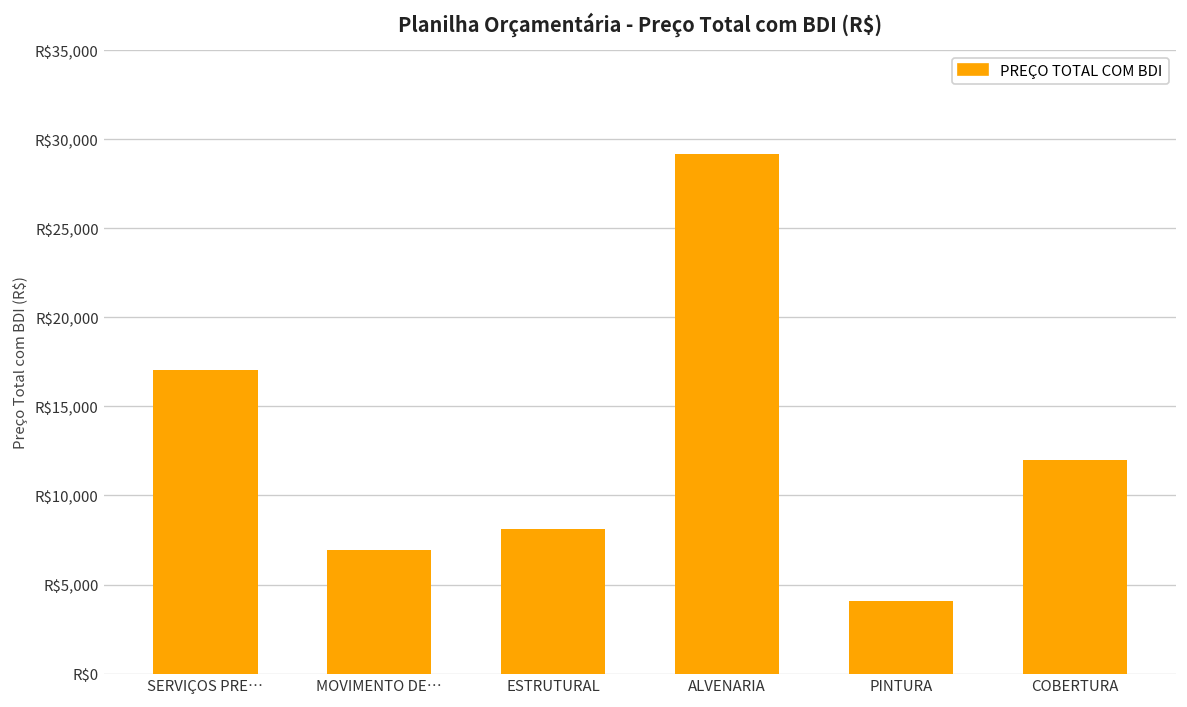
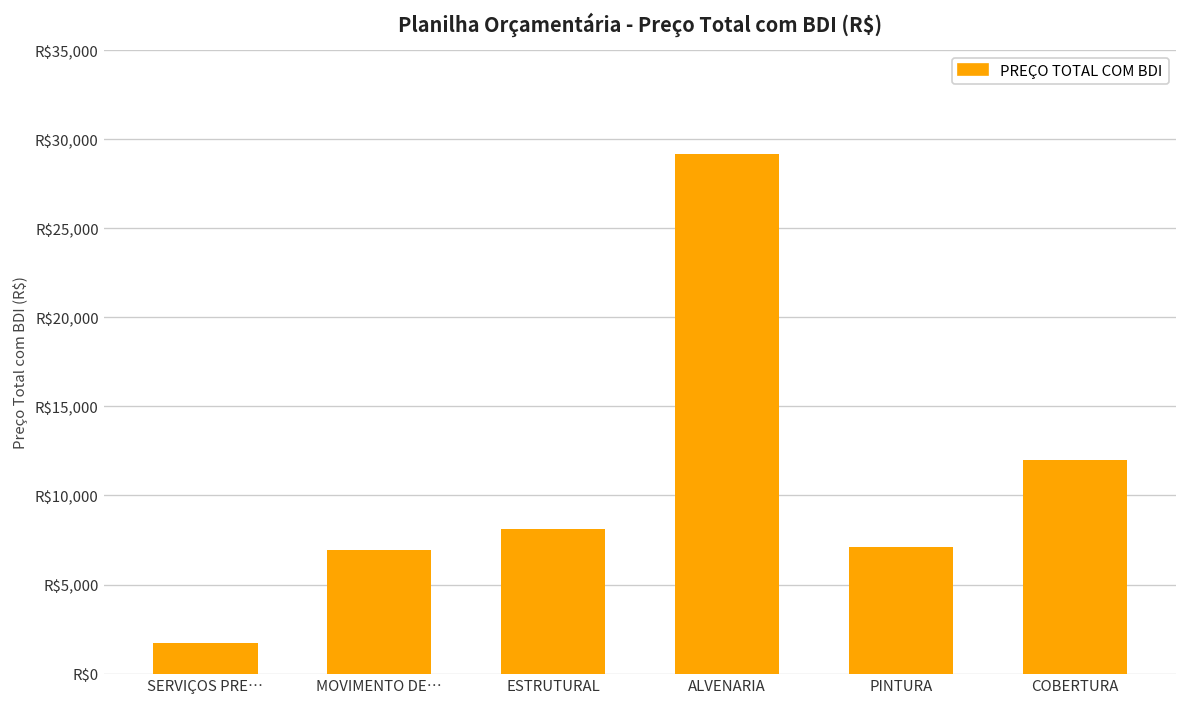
SERVIÇOS PRE…: R$17,000 -> R$1,700
PINTURA: R$4,100 -> R$7,100
